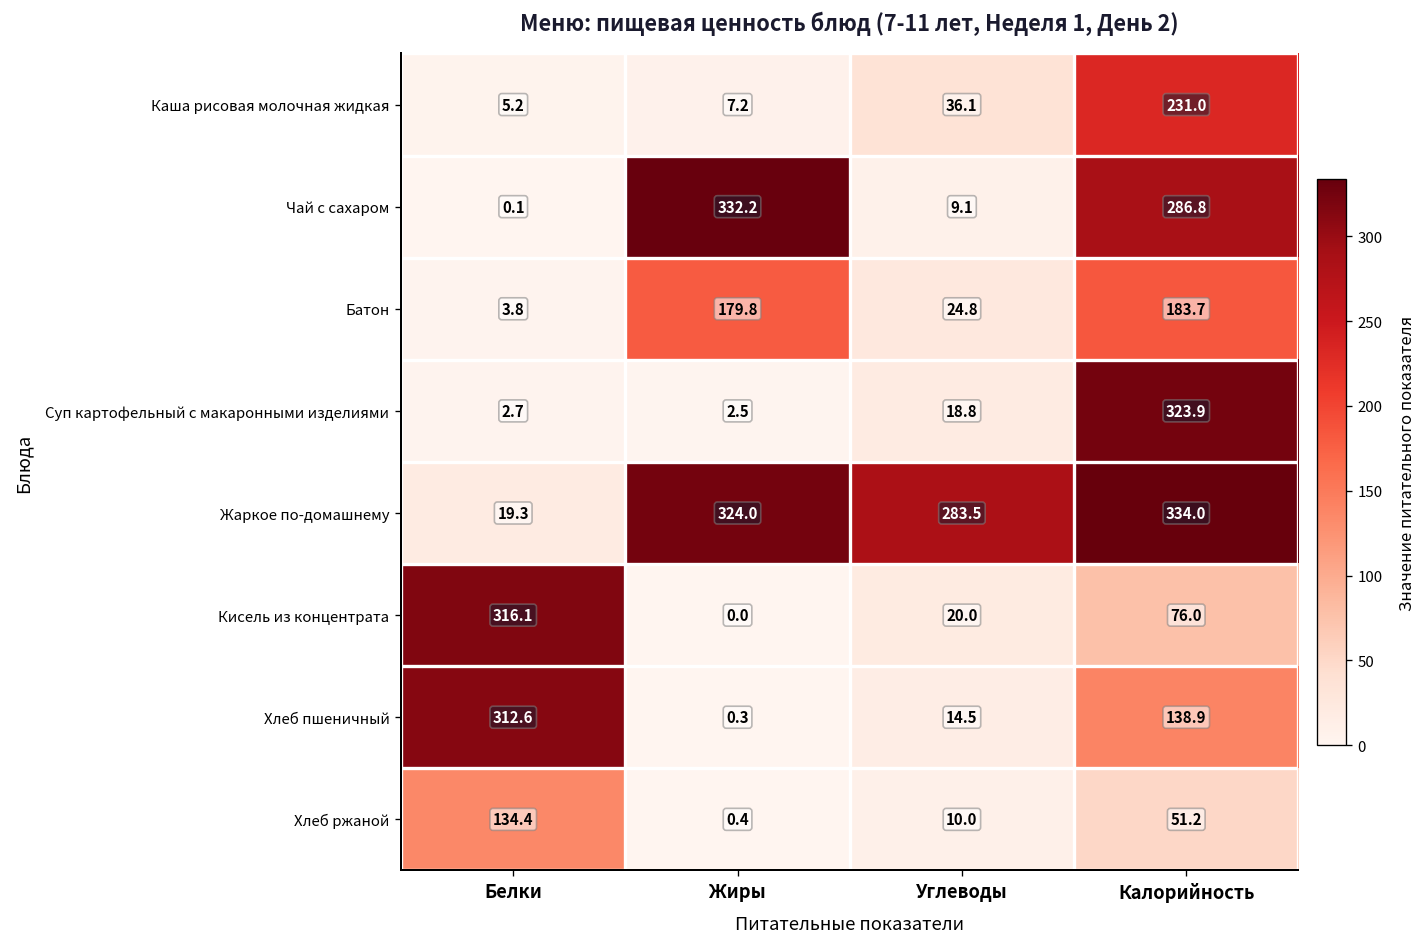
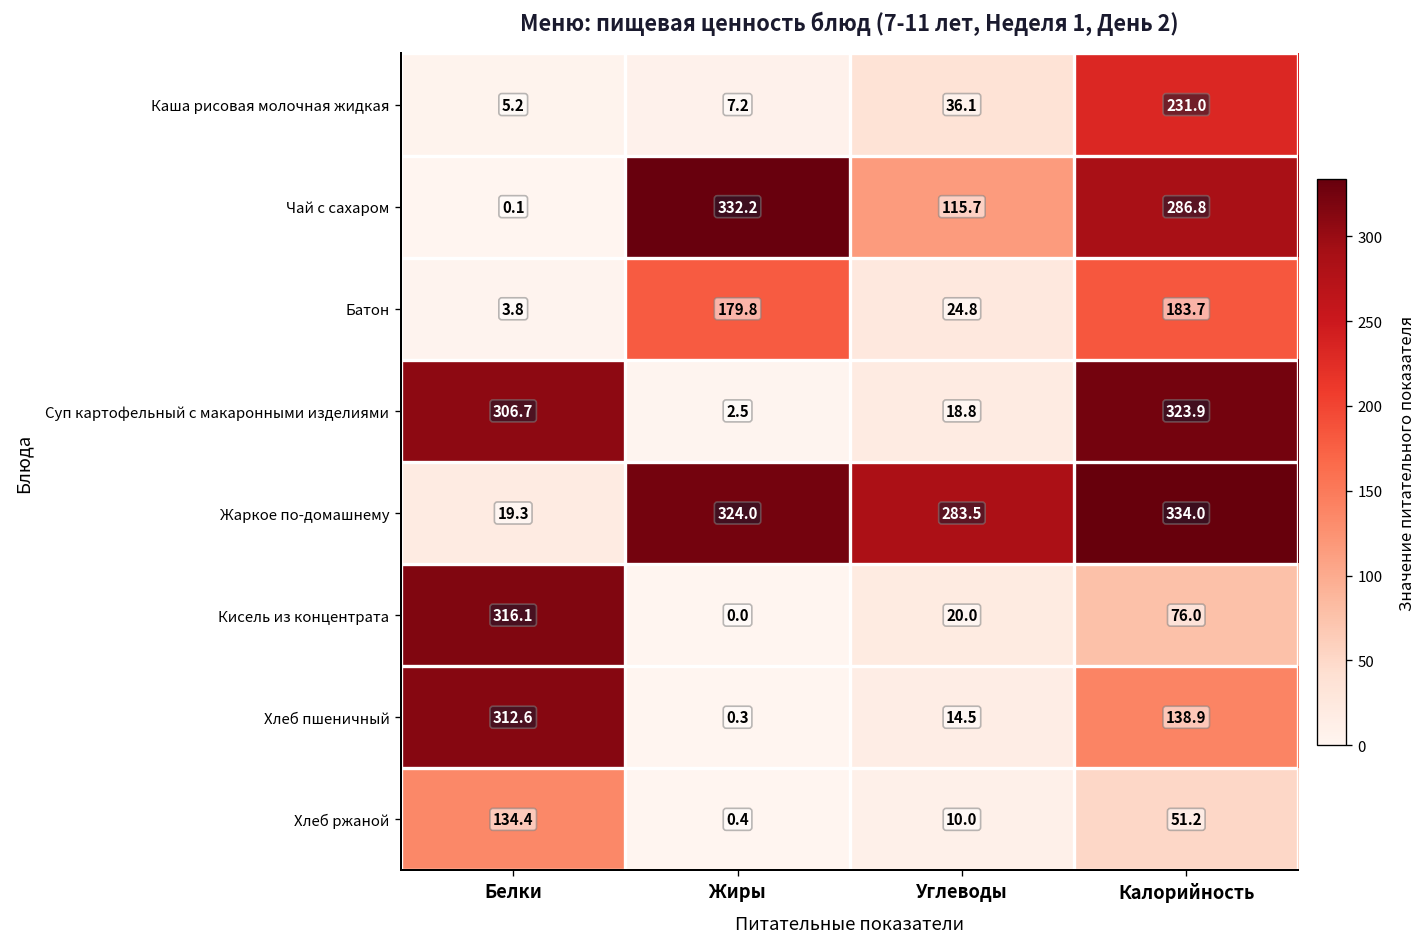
Чай с сахаром, Углеводы: 9.1 -> 115.7
Суп картофельный с макаронными изделиями, Белки: 2.7 -> 306.7
